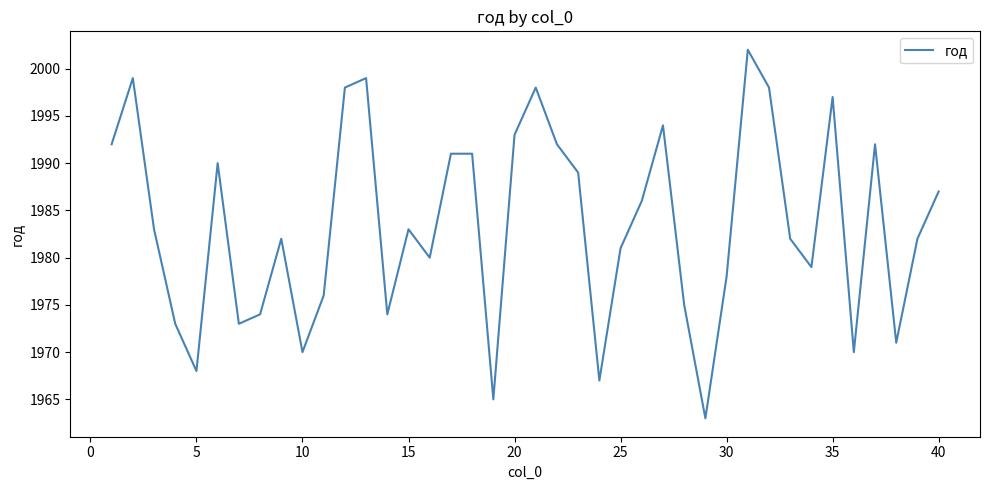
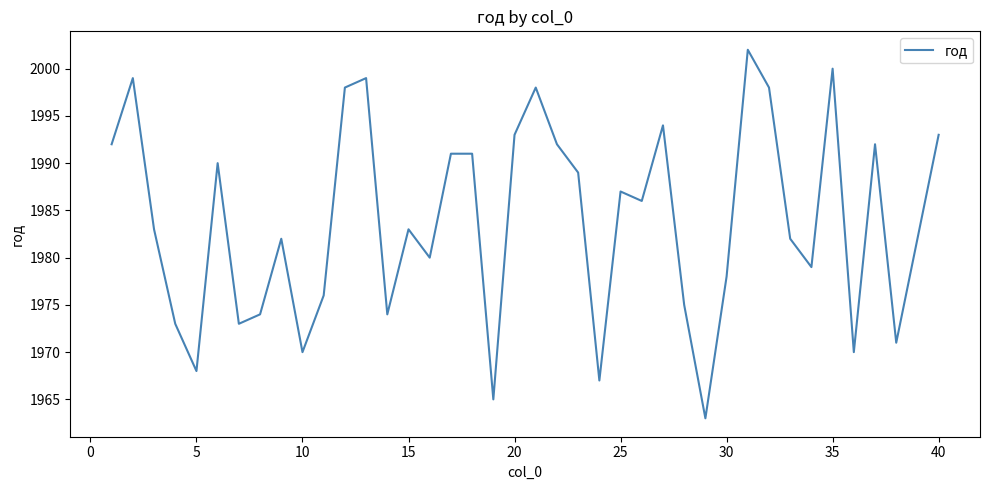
25: 1981 -> 1987
35: 1997 -> 2000
40: 1987 -> 1993
